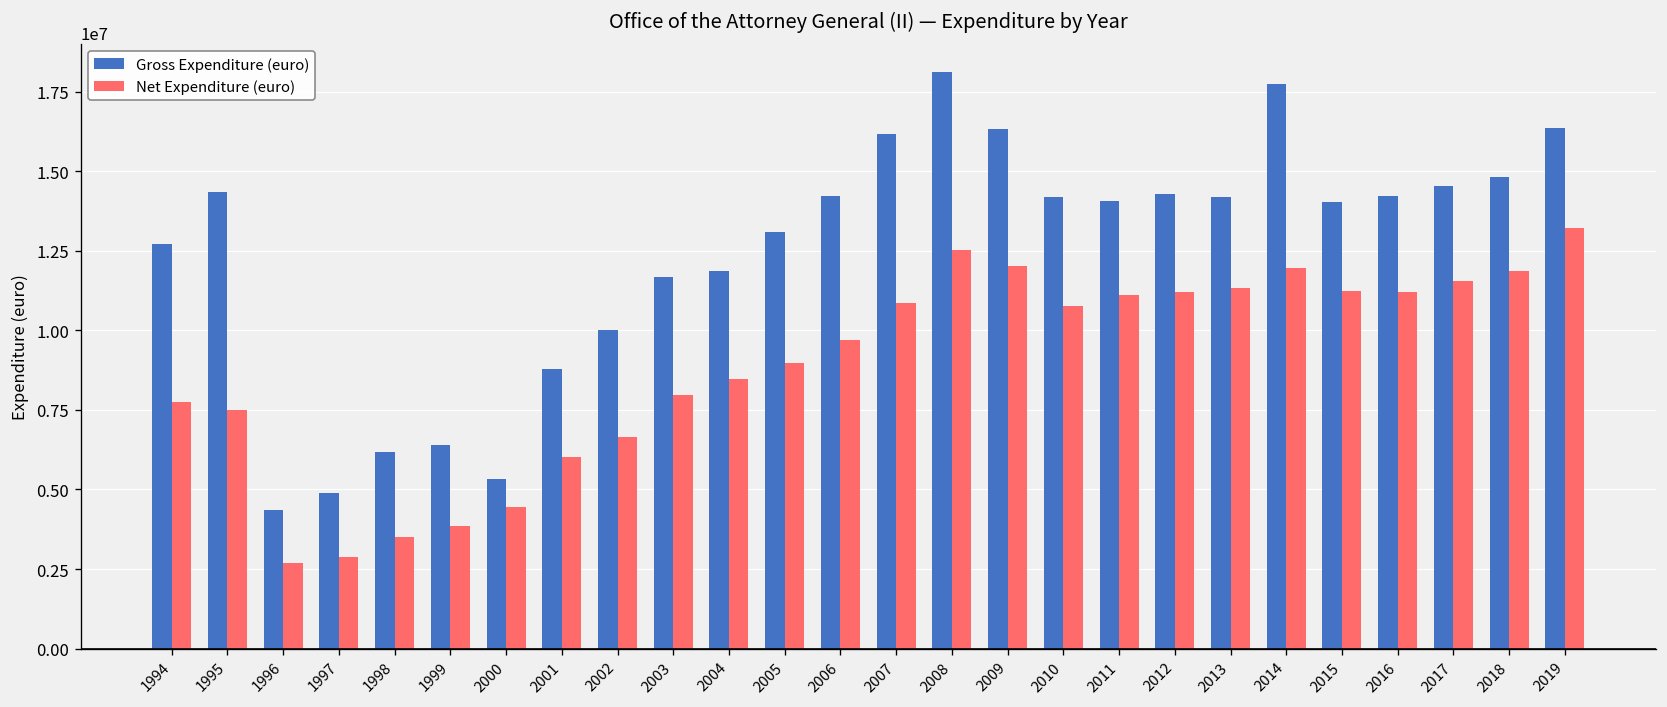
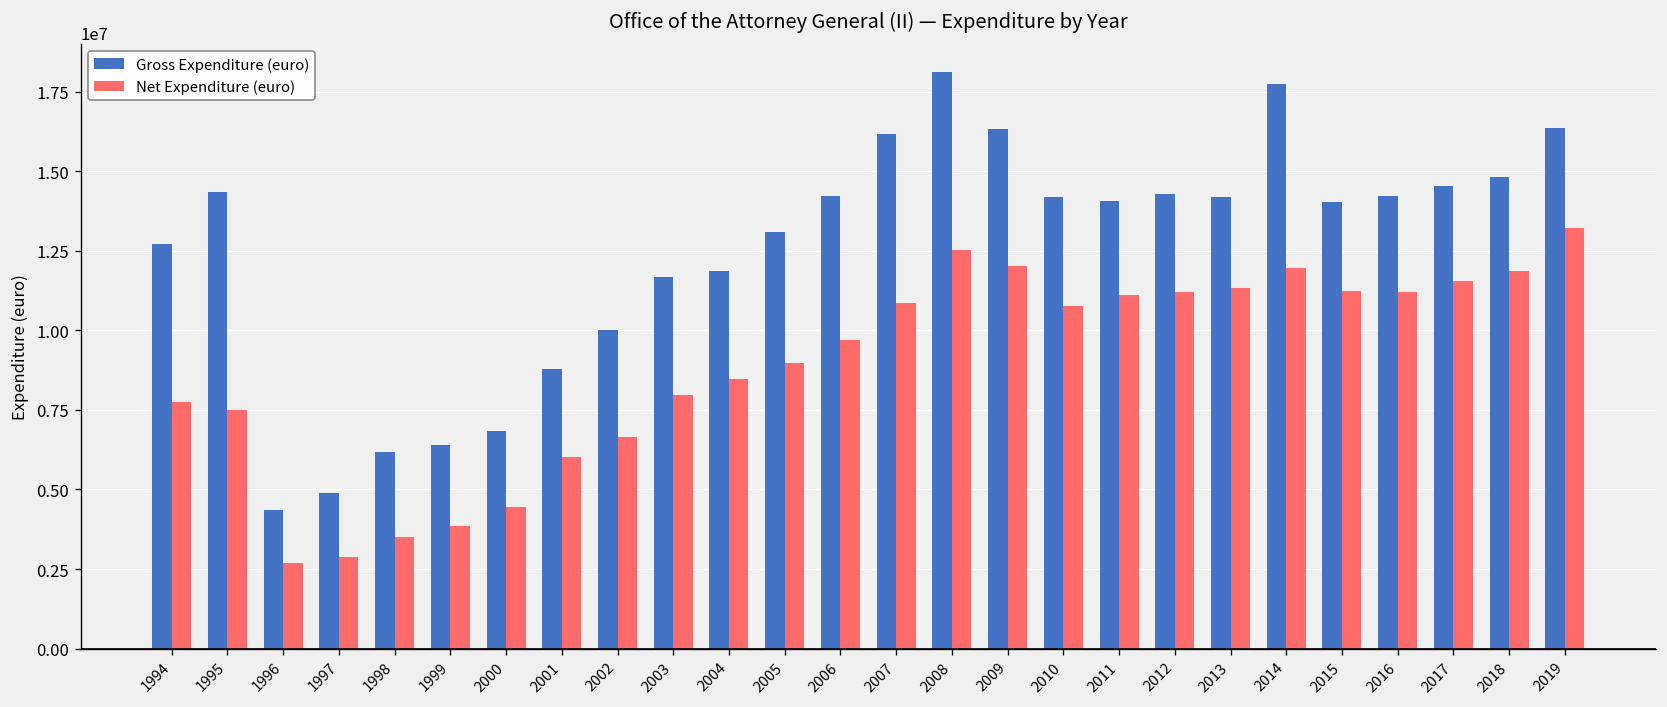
Gross Expenditure (euro), 2000: 5300000 -> 6900000
